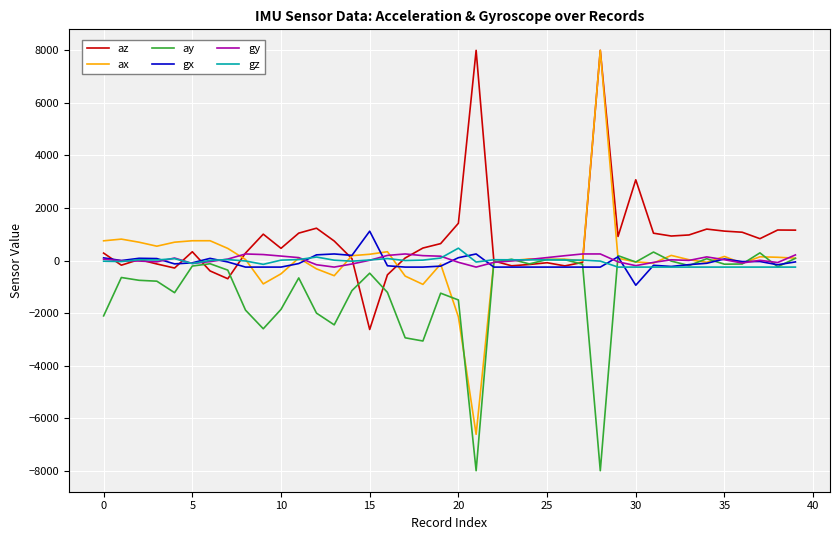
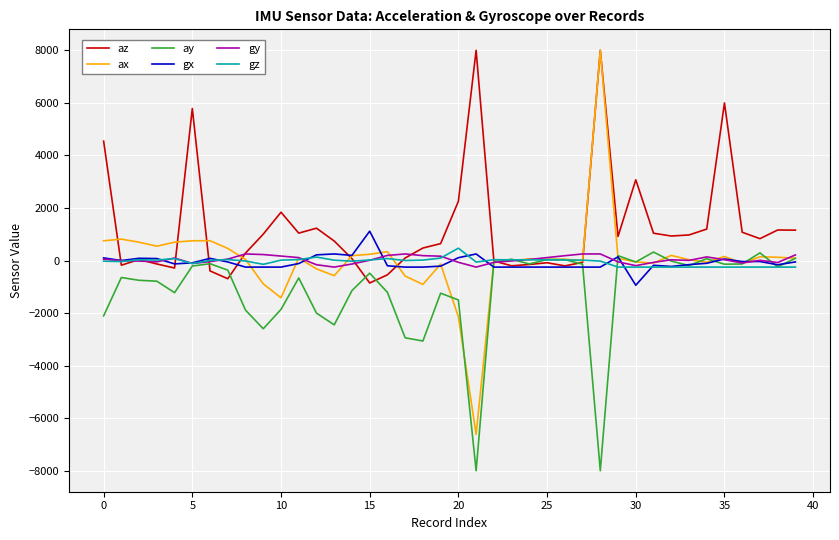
az, 0: 300 -> 4500
az, 5: 300 -> 5800
az, 10: 500 -> 1800
ax, 10: -500 -> -1400
az, 15: -2600 -> -900
az, 20: 1400 -> 2300
az, 35: 1100 -> 6000
